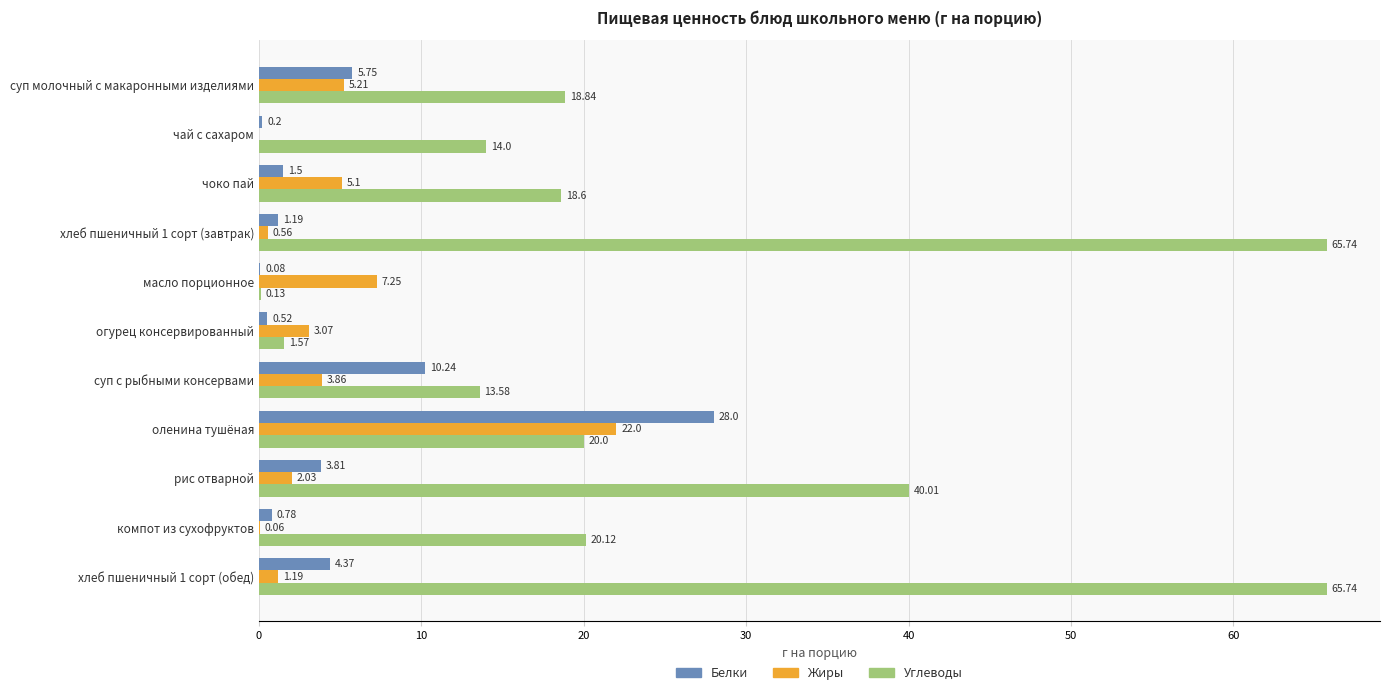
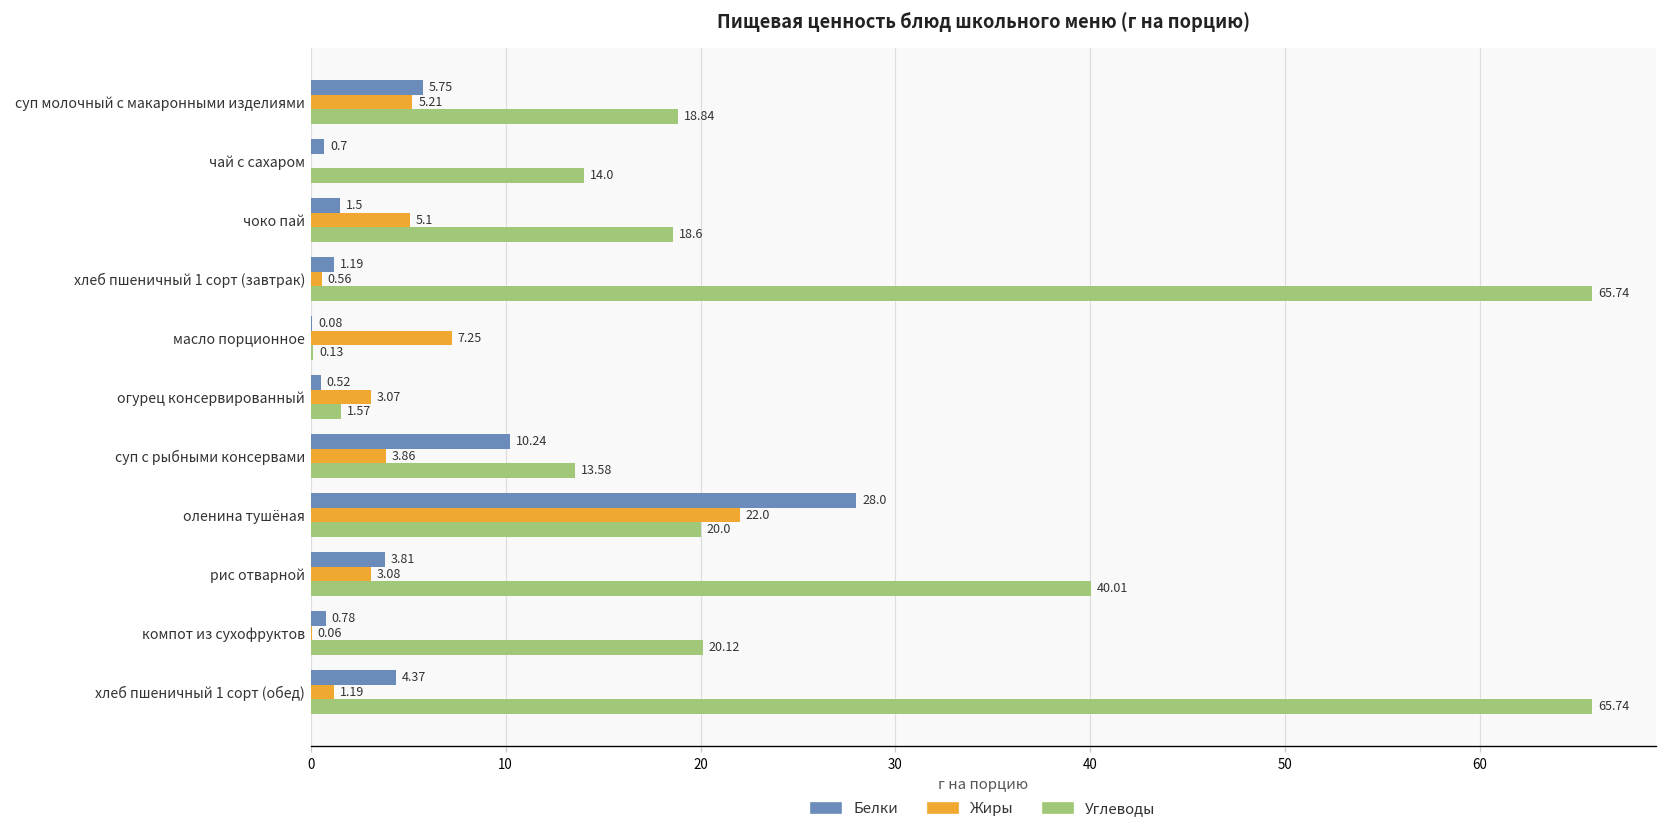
Белки, чай с сахаром: 0.2 -> 0.7
Жиры, рис отварной: 2.03 -> 3.08
